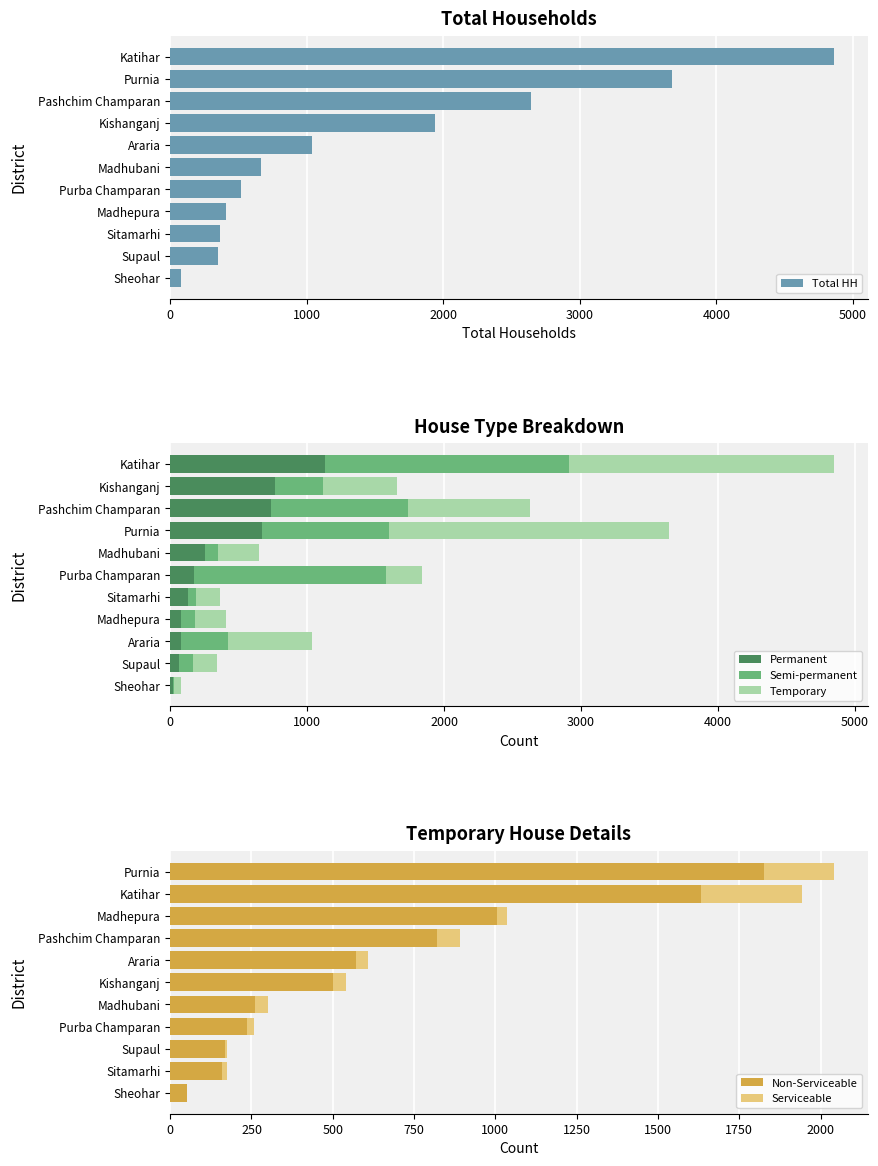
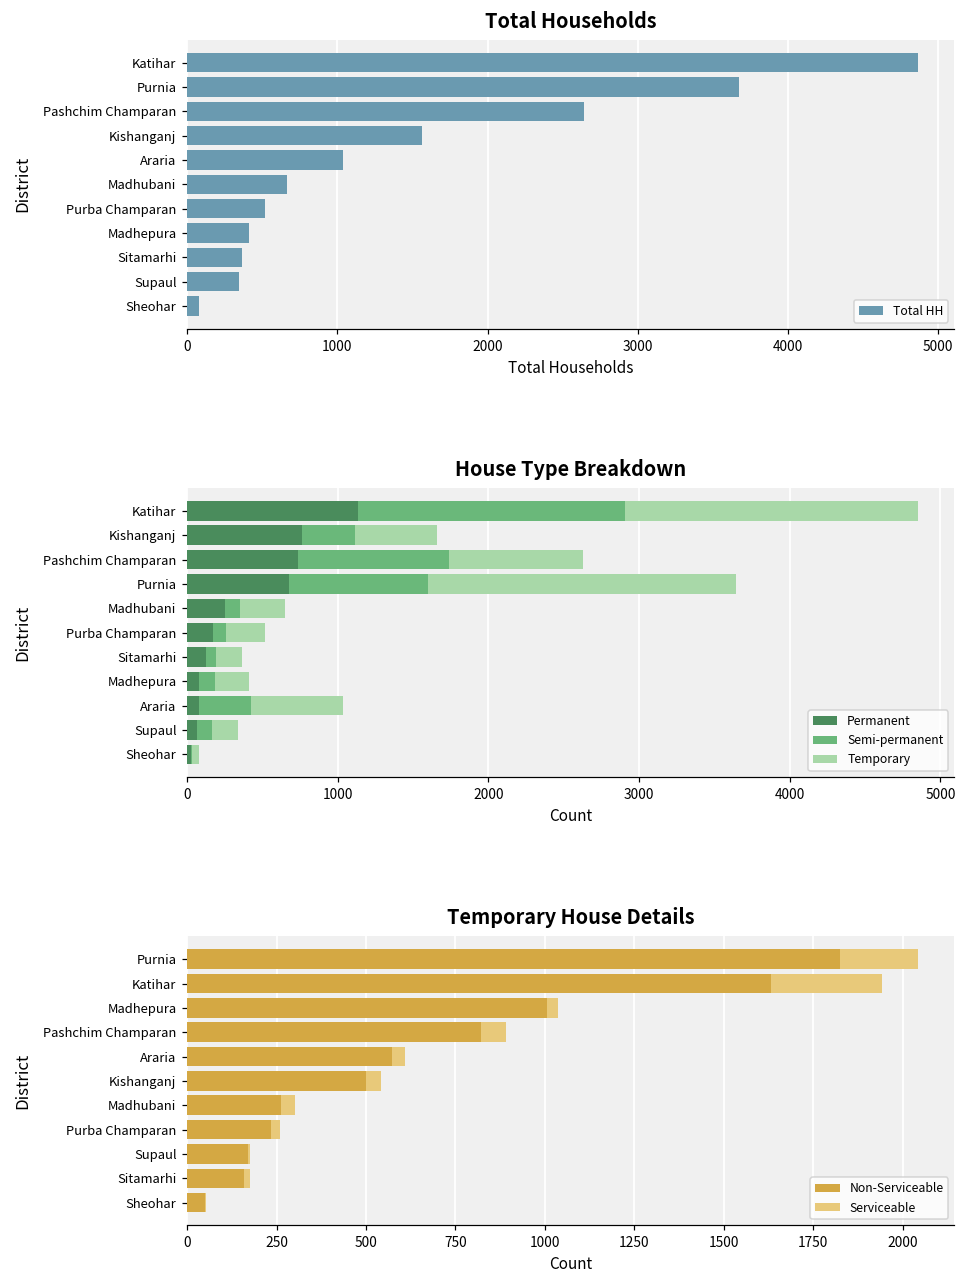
Total Households, Kishanganj: 1940 -> 1560
House Type Breakdown, Semi-permanent, Purba Champaran: 1410 -> 90
